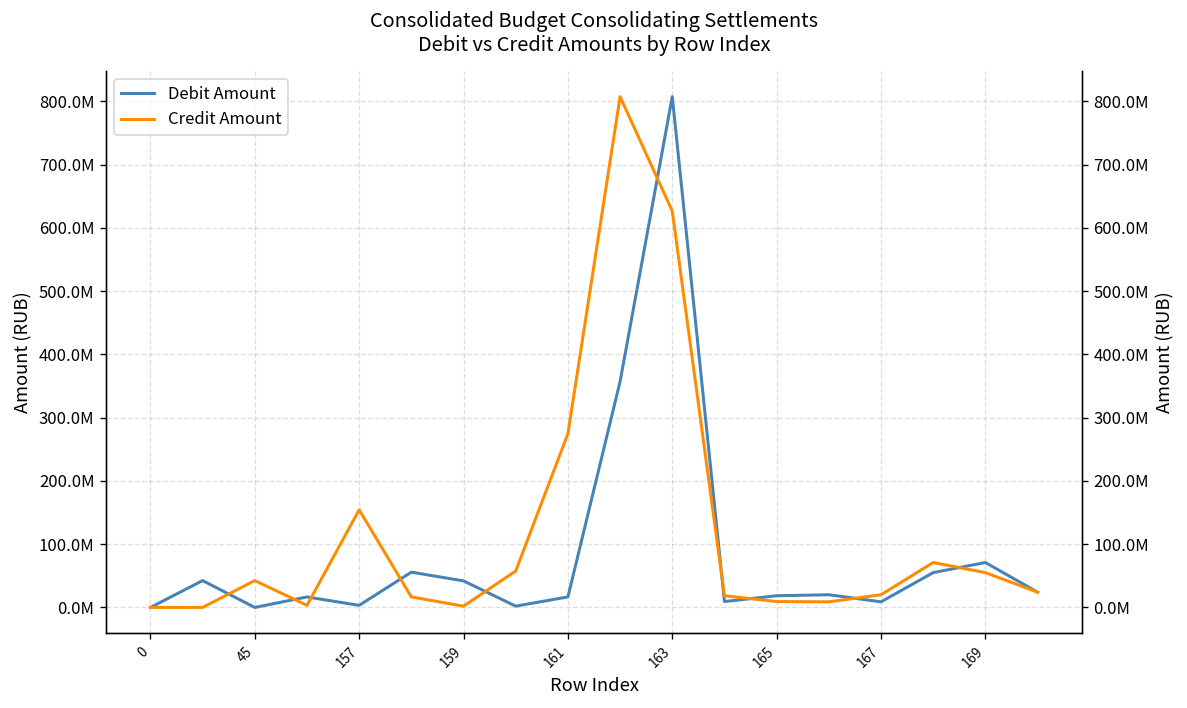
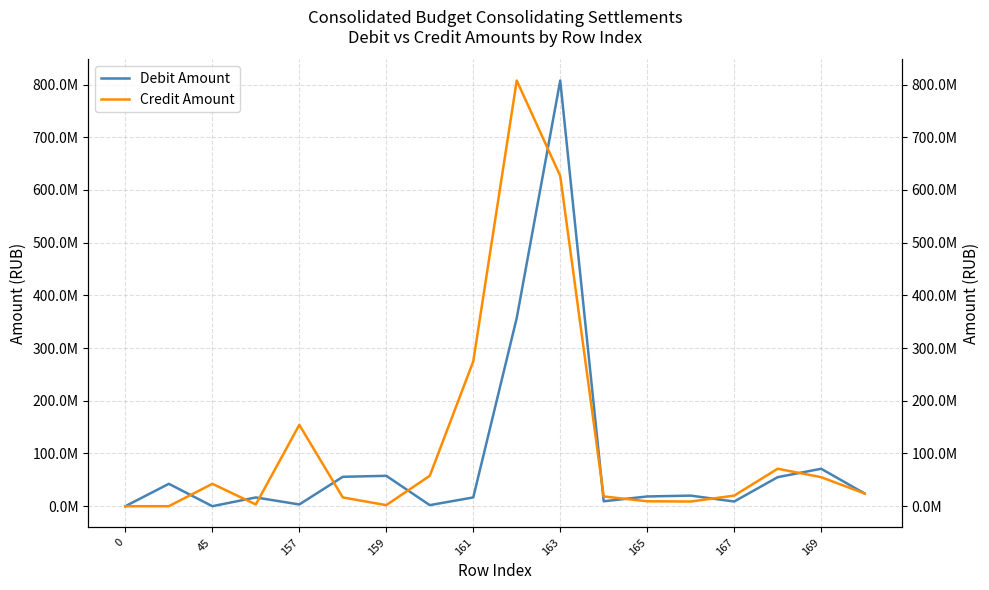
Debit Amount, 159: 40000000 -> 60000000
